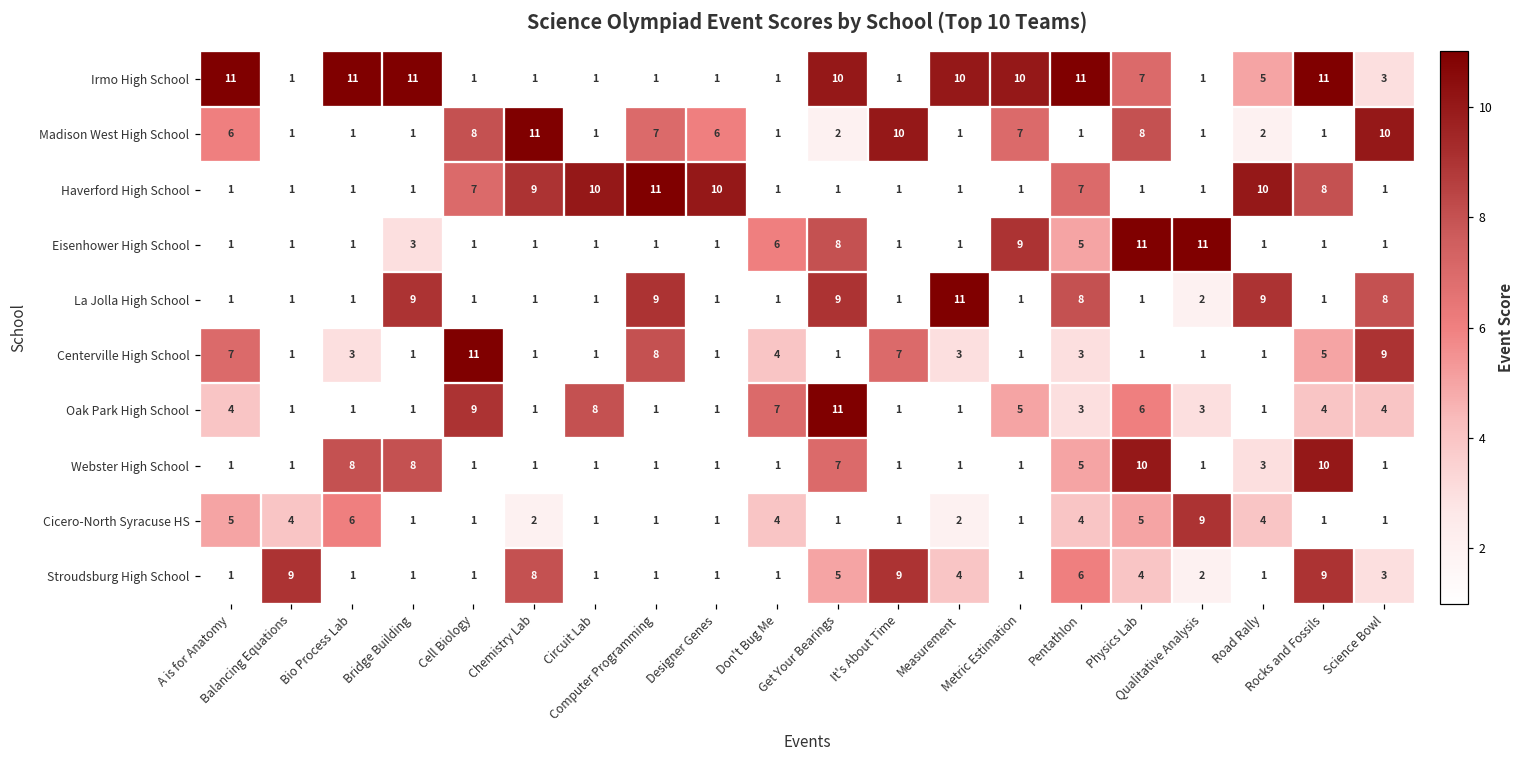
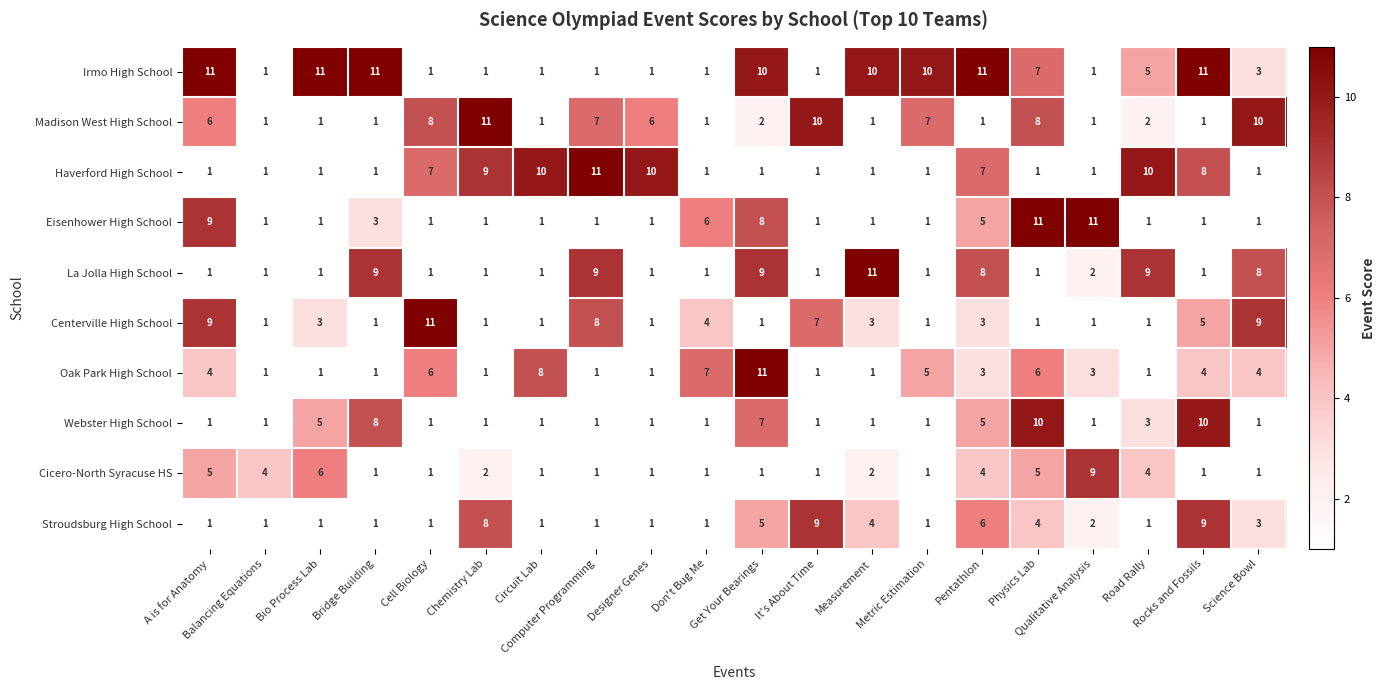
Eisenhower High School, A is for Anatomy: 1 -> 9
Eisenhower High School, Metric Estimation: 9 -> 1
Centerville High School, A is for Anatomy: 7 -> 9
Oak Park High School, Cell Biology: 9 -> 6
Webster High School, Bio Process Lab: 8 -> 5
Cicero-North Syracuse HS, Don't Bug Me: 4 -> 1
Stroudsburg High School, Balancing Equations: 9 -> 1
